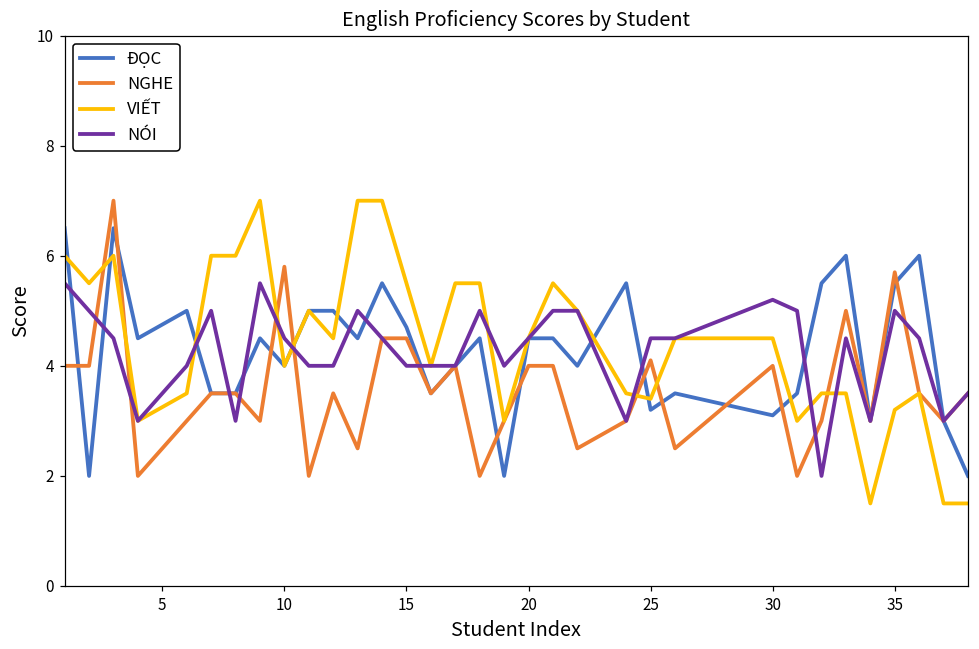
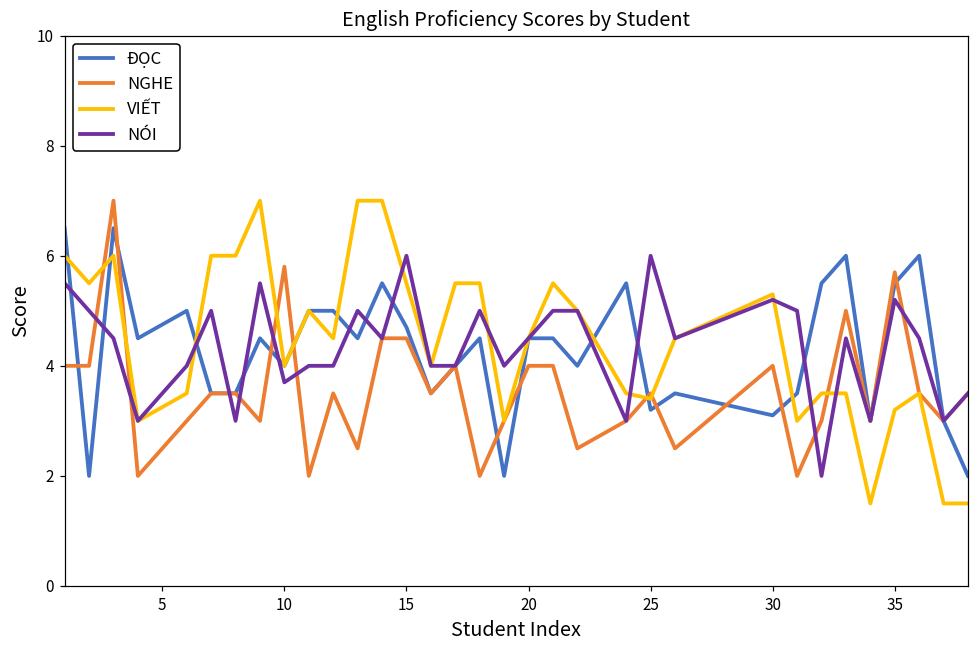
NÓI, 10: 4.5 -> 3.7
NÓI, 15: 4 -> 6
NGHE, 25: 4.1 -> 3.5
NÓI, 25: 4.5 -> 6.0
VIẾT, 30: 4.5 -> 5.3
NÓI, 35: 5.0 -> 5.2
